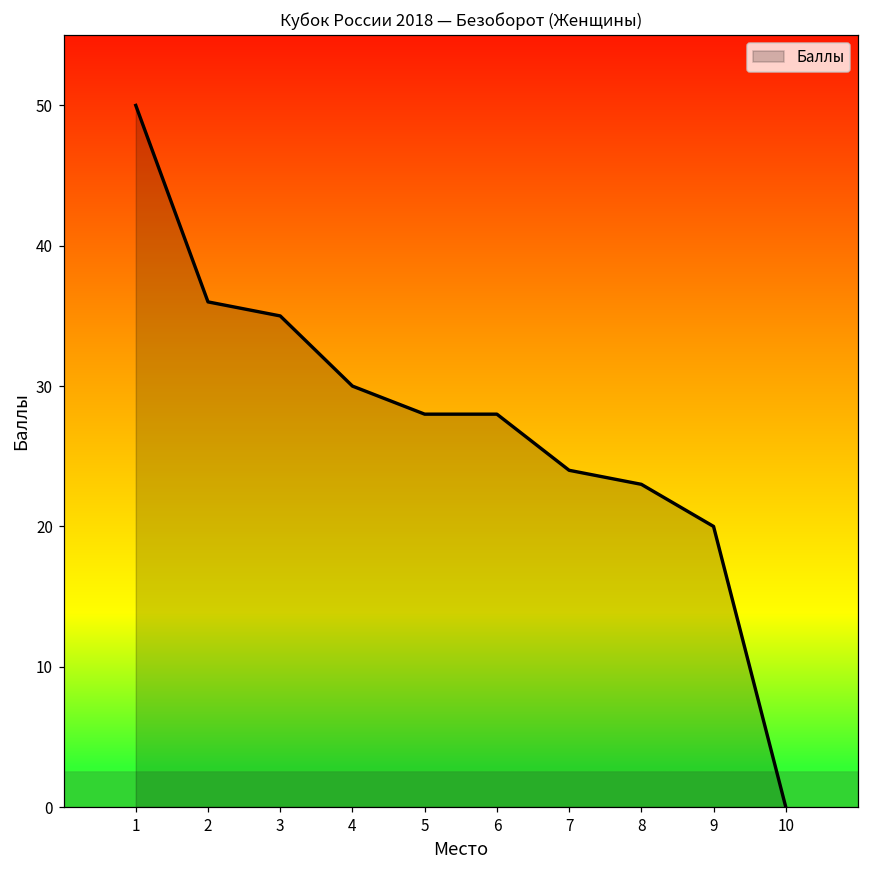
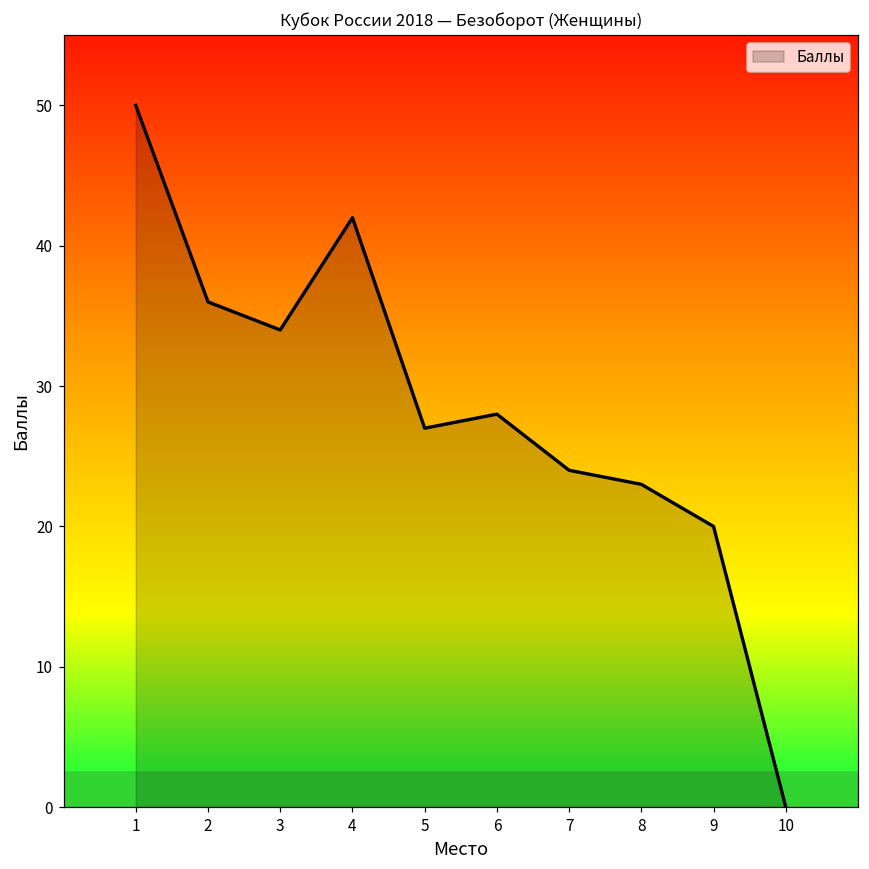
3: 35 -> 34
4: 30 -> 42
5: 28 -> 27
